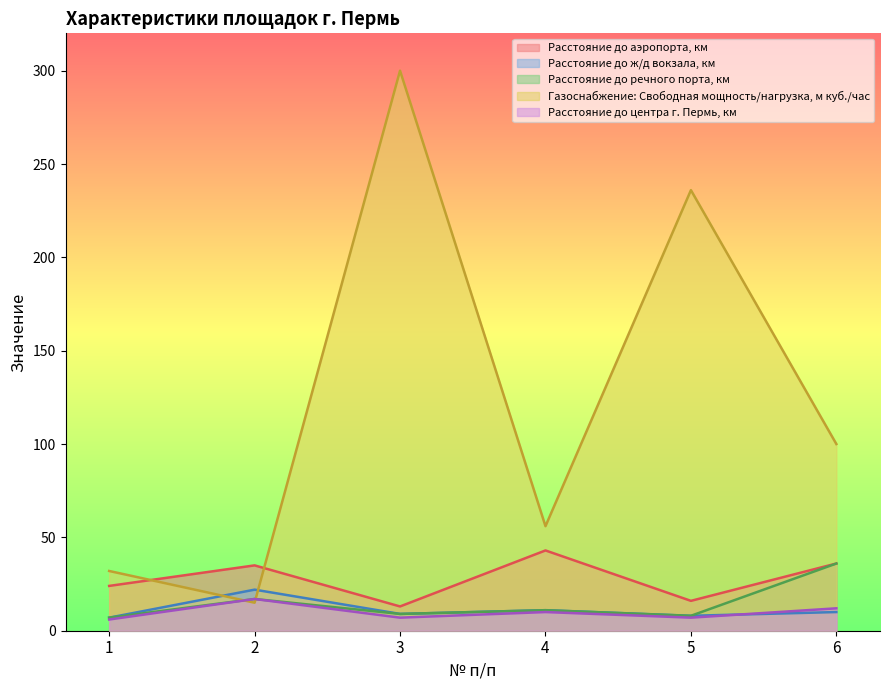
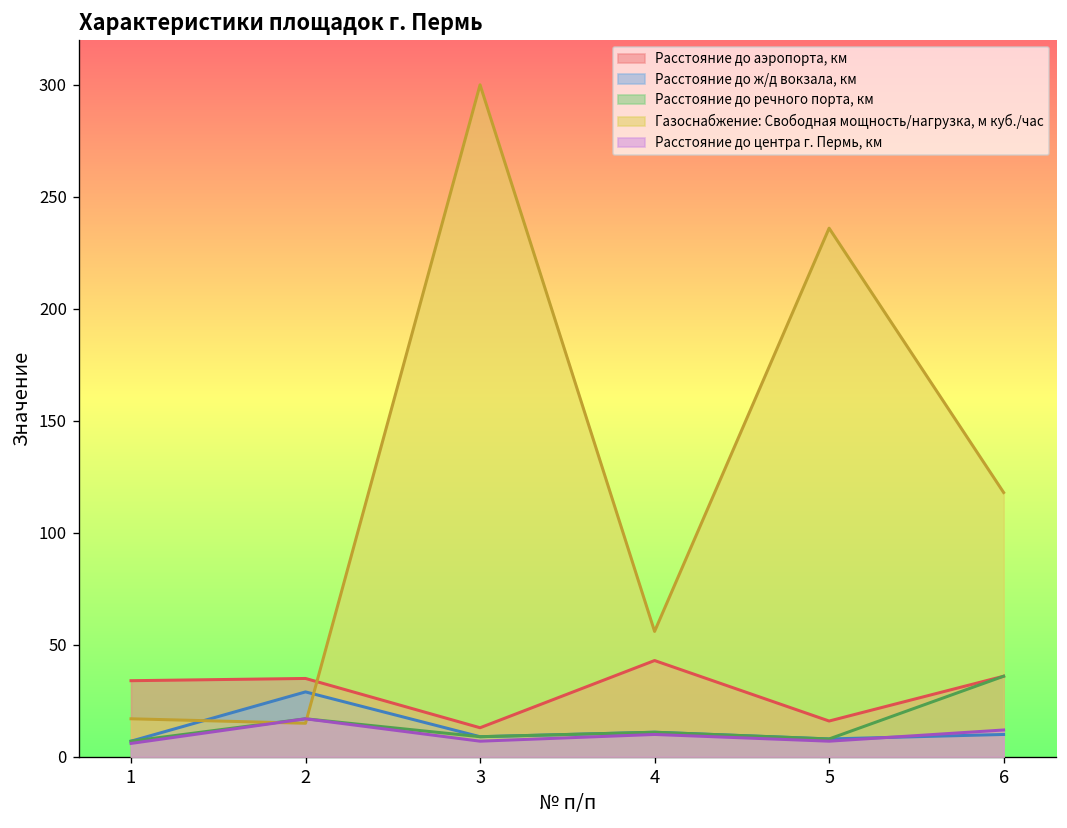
Расстояние до аэропорта, км, 1: 24 -> 34
Газоснабжение: Свободная мощность/нагрузка, м куб./час, 1: 32 -> 17
Расстояние до ж/д вокзала, км, 2: 22 -> 29
Газоснабжение: Свободная мощность/нагрузка, м куб./час, 6: 100 -> 118
